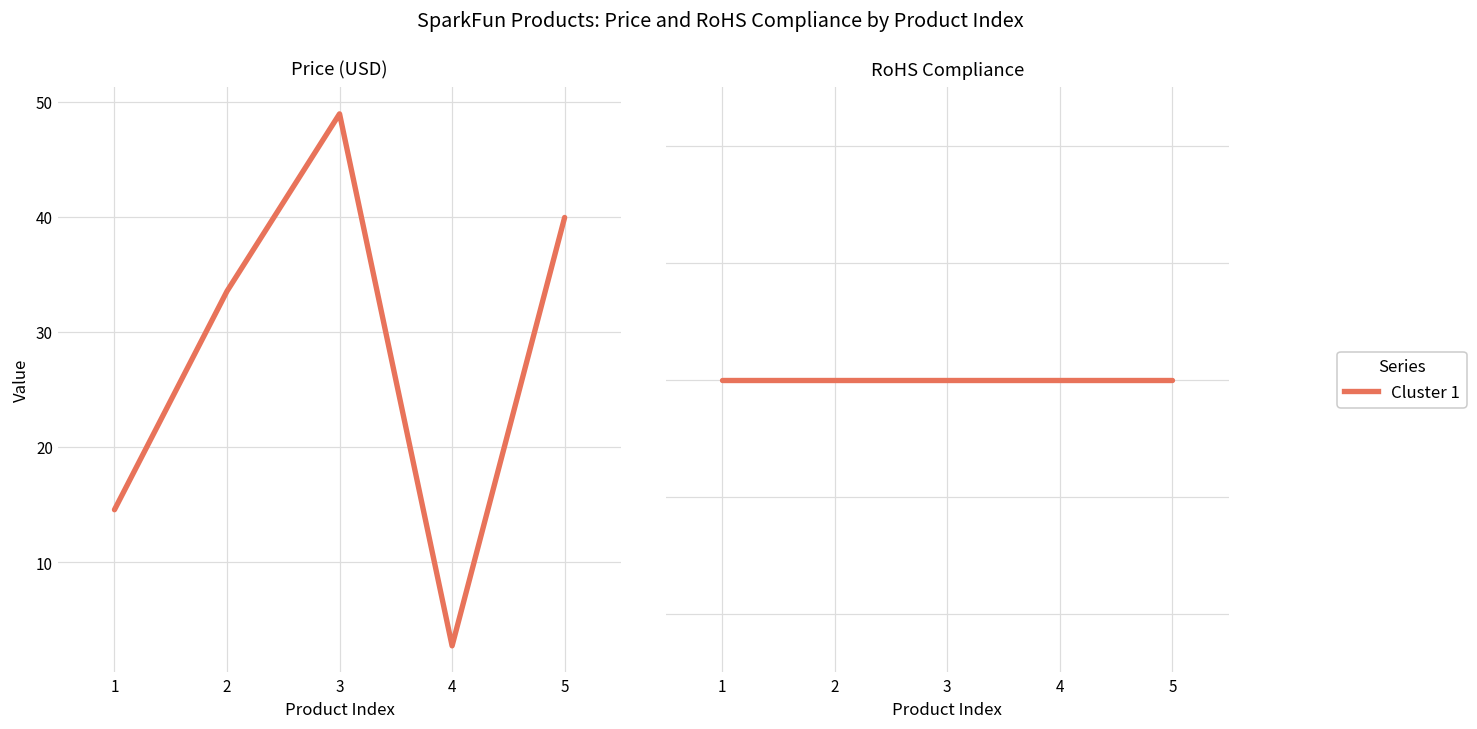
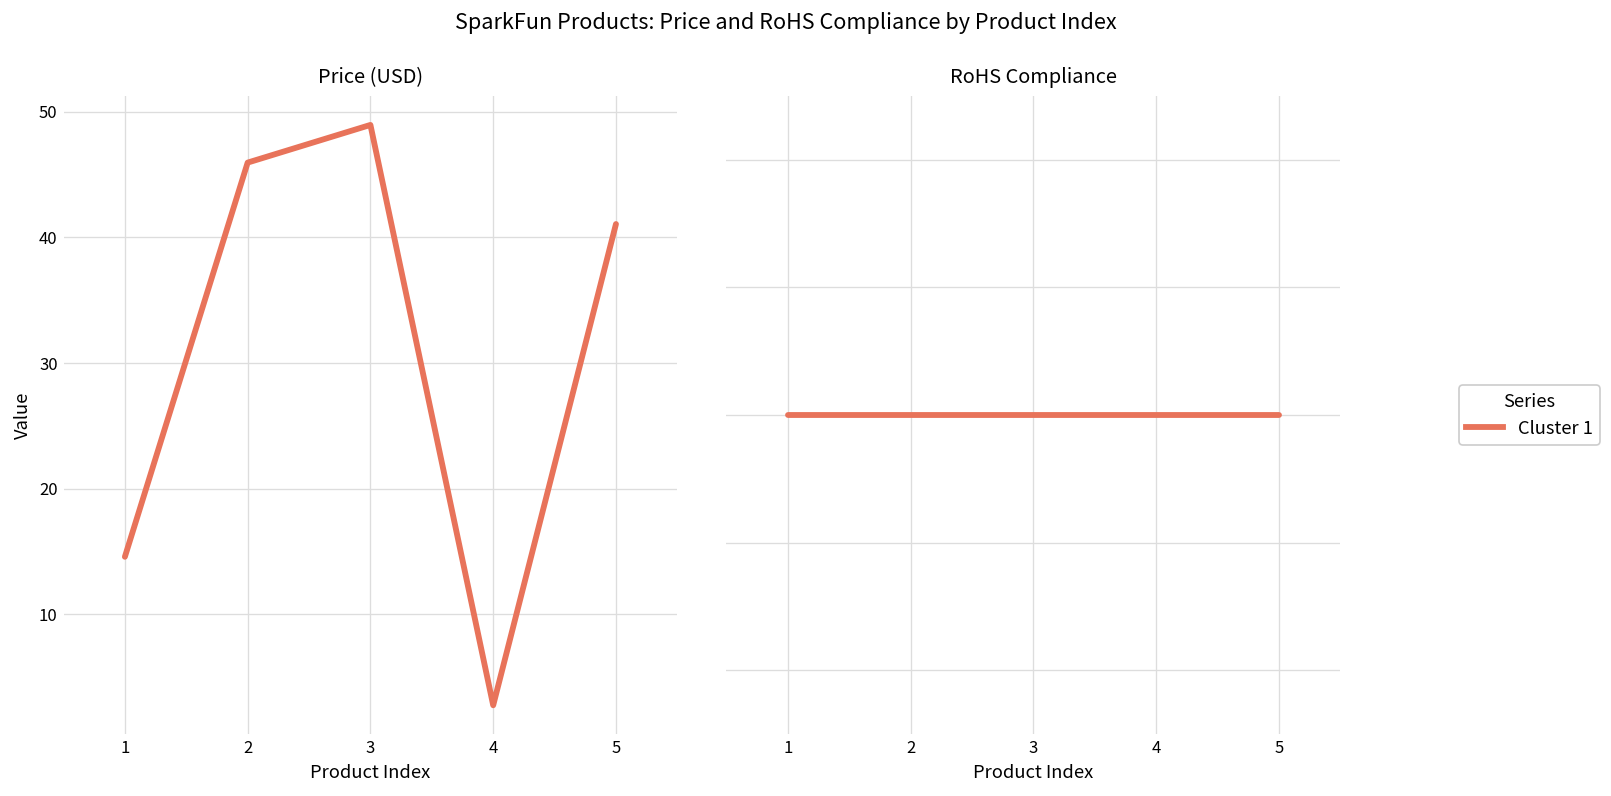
Price (USD), 2: 33.6 -> 46.0
Price (USD), 5: 40.0 -> 41.1
